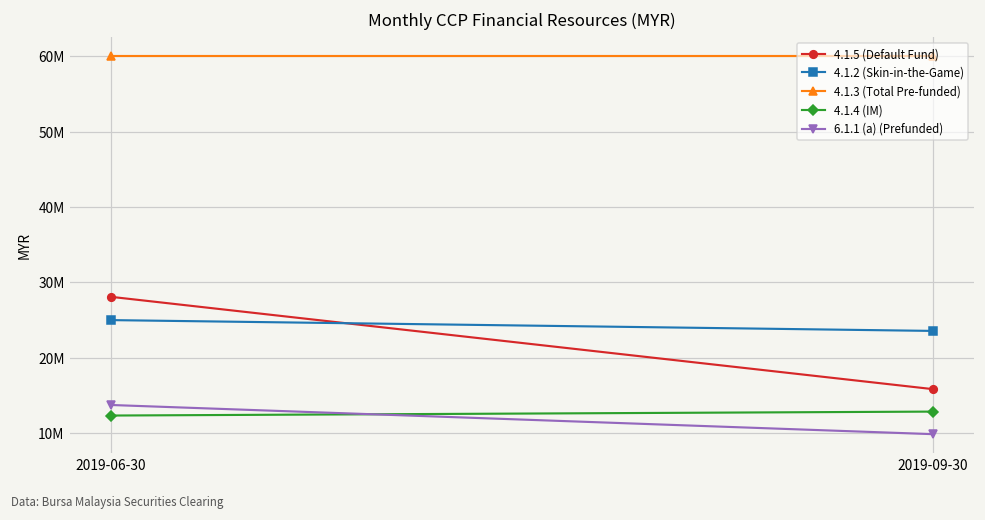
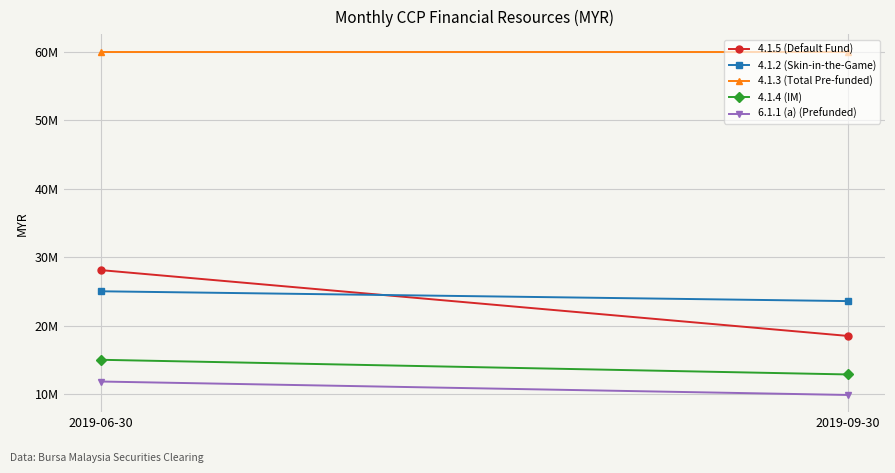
4.1.4 (IM), 2019-06-30: 12000000 -> 15000000
6.1.1 (a) (Prefunded), 2019-06-30: 14000000 -> 12000000
4.1.5 (Default Fund), 2019-09-30: 16000000 -> 18000000
